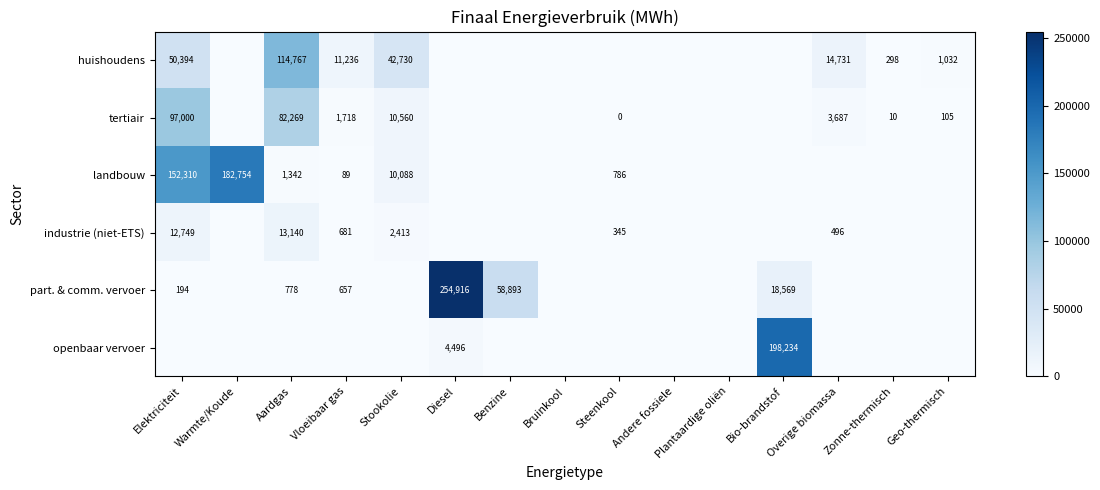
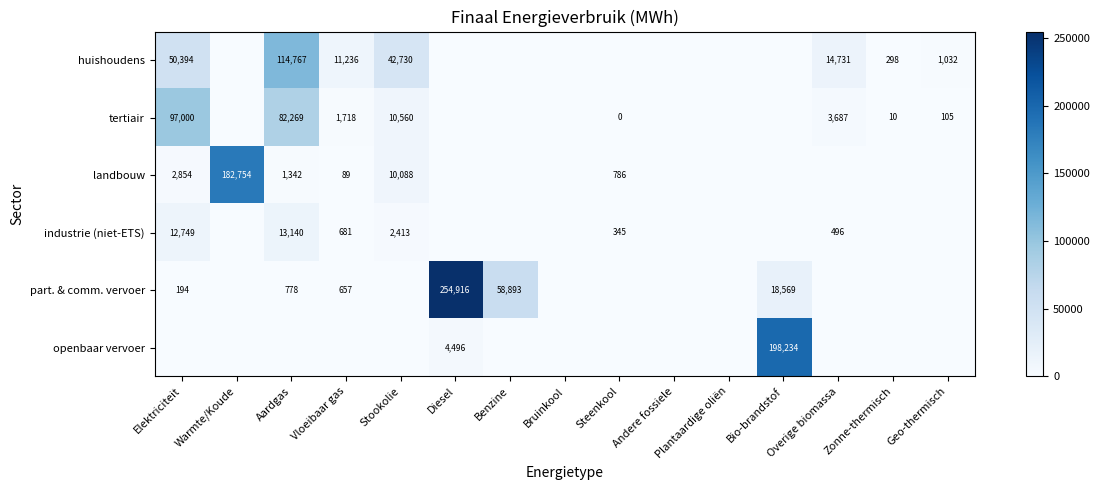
landbouw, Elektriciteit: 152,310 -> 2,854
